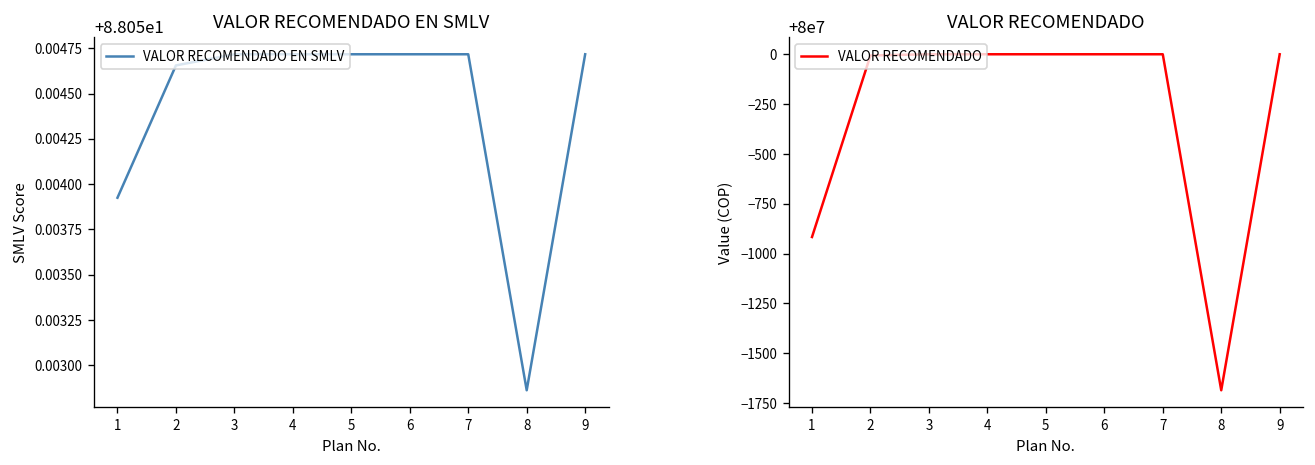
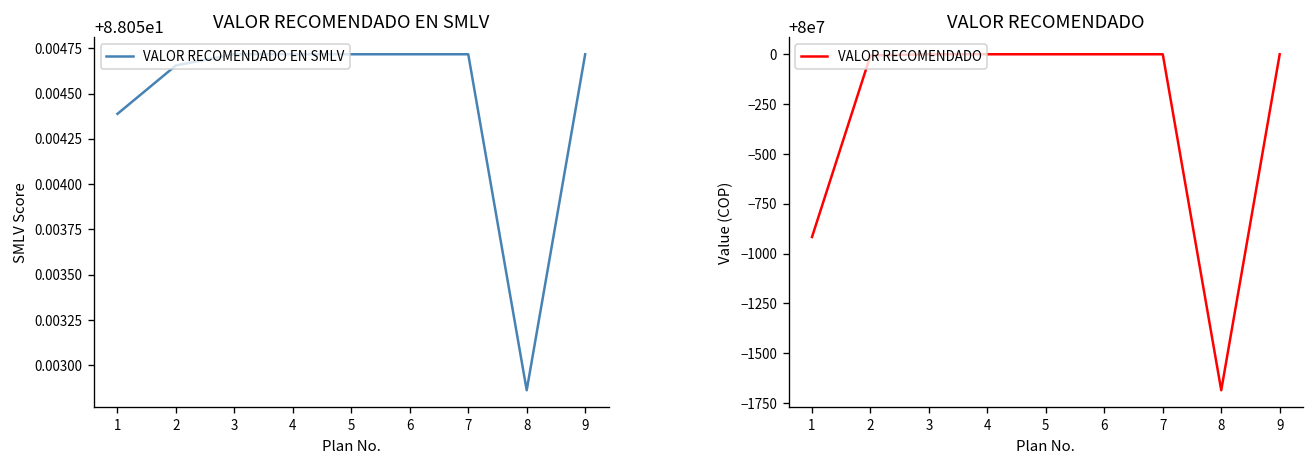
VALOR RECOMENDADO EN SMLV, 1: 88.05392 -> 88.05439
